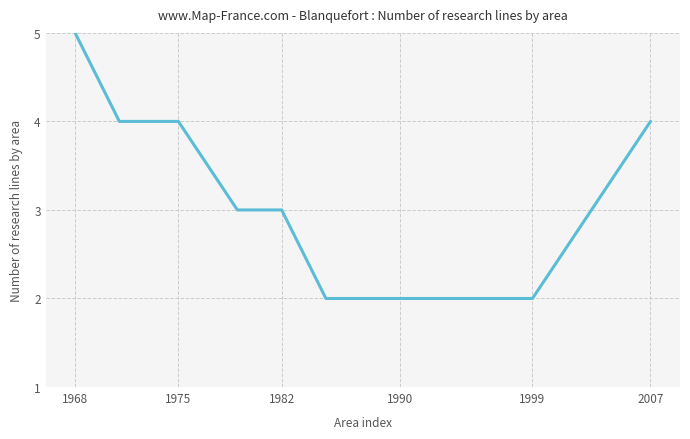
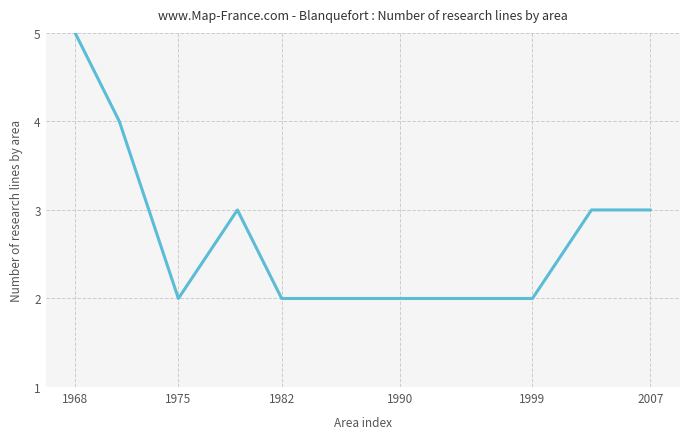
1975: 4 -> 2
1982: 3 -> 2
2007: 4 -> 3
